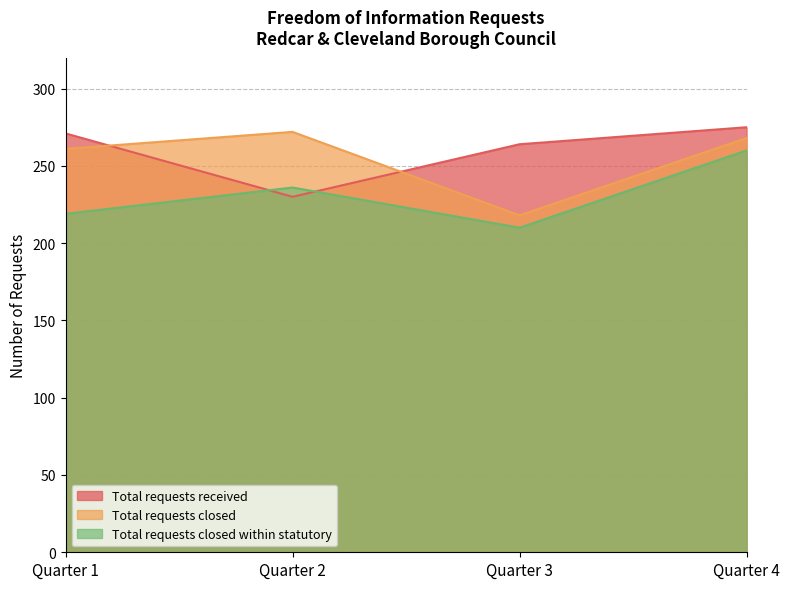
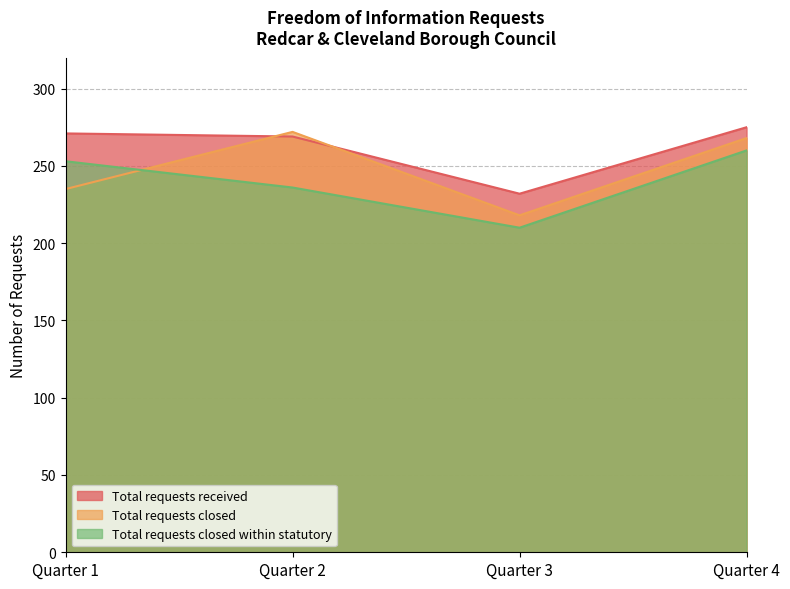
Total requests closed, Quarter 1: 261 -> 235
Total requests closed within statutory, Quarter 1: 219 -> 253
Total requests received, Quarter 2: 230 -> 269
Total requests received, Quarter 3: 264 -> 232
